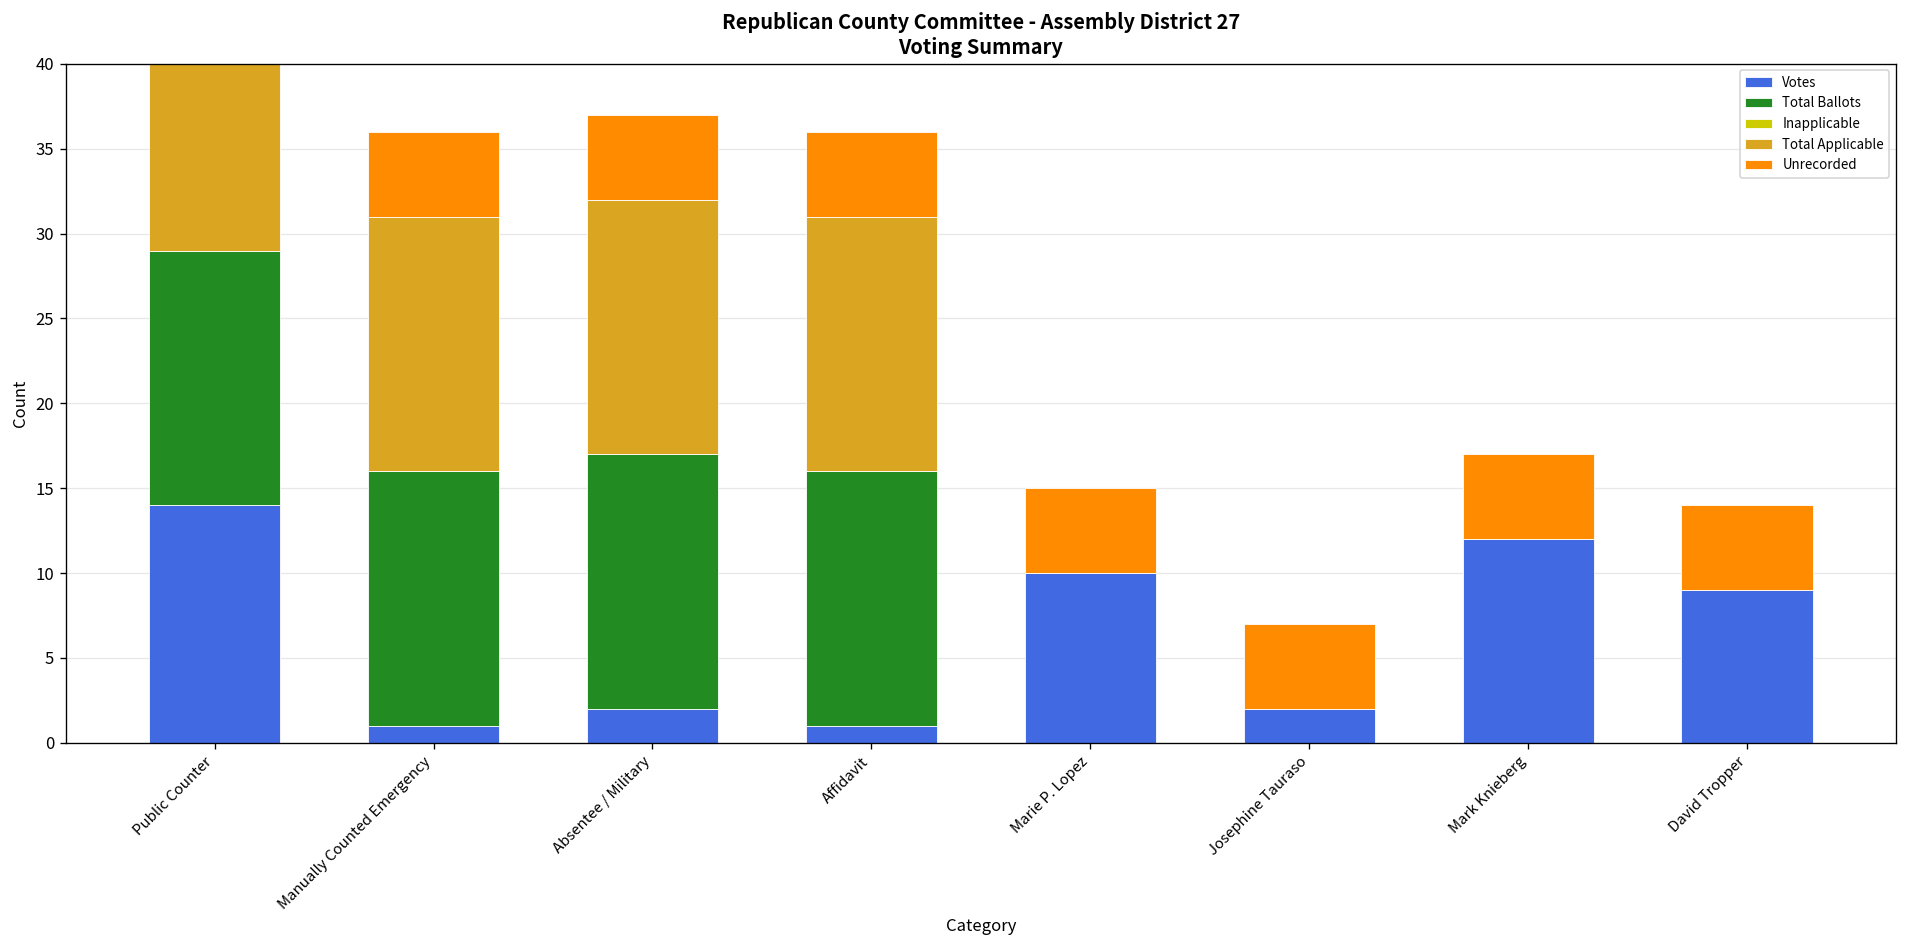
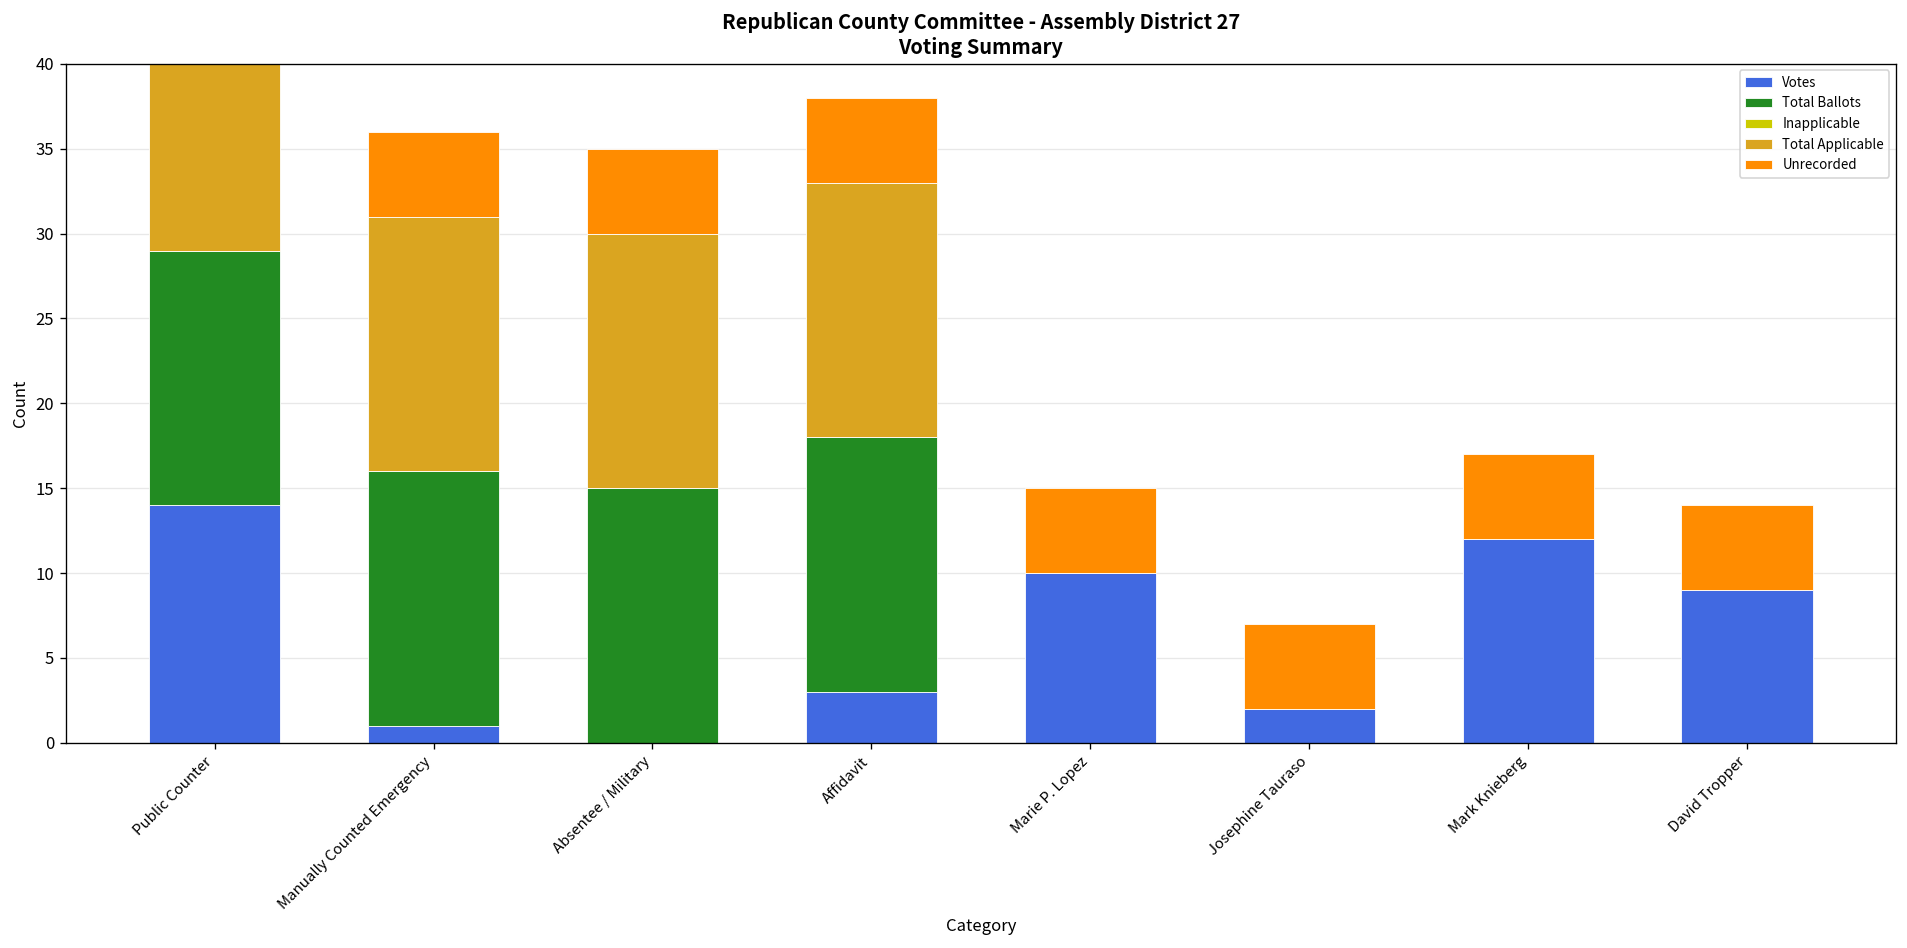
Votes, Absentee / Military: 2 -> 0
Votes, Affidavit: 1 -> 3
